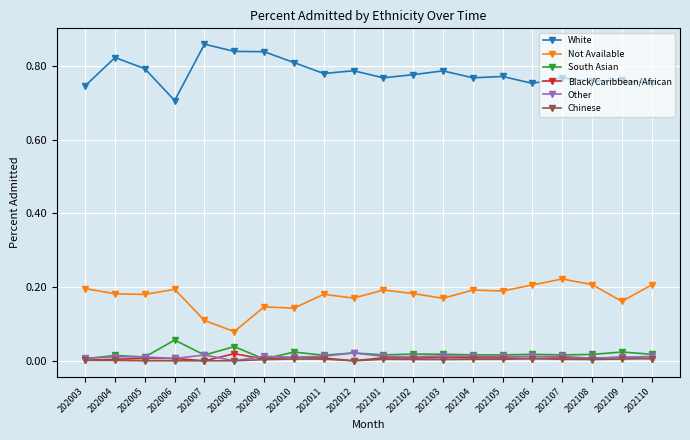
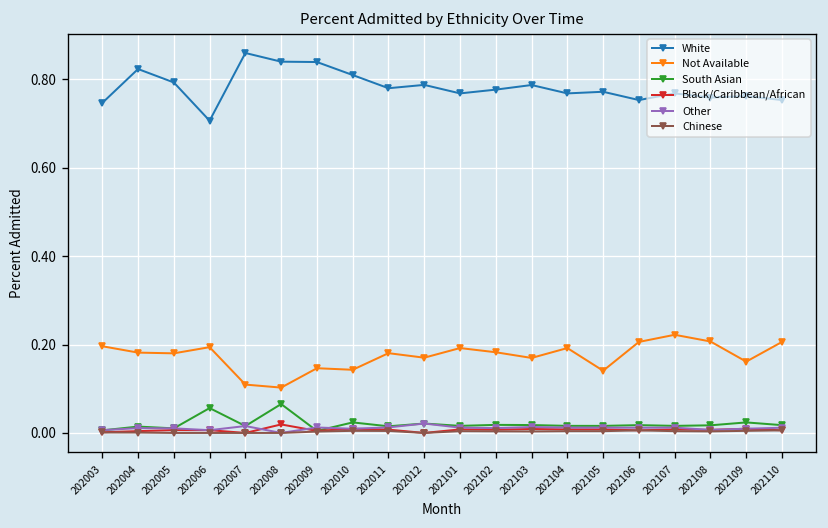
Not Available, 202008: 0.08 -> 0.10
South Asian, 202008: 0.04 -> 0.07
Not Available, 202105: 0.19 -> 0.14
